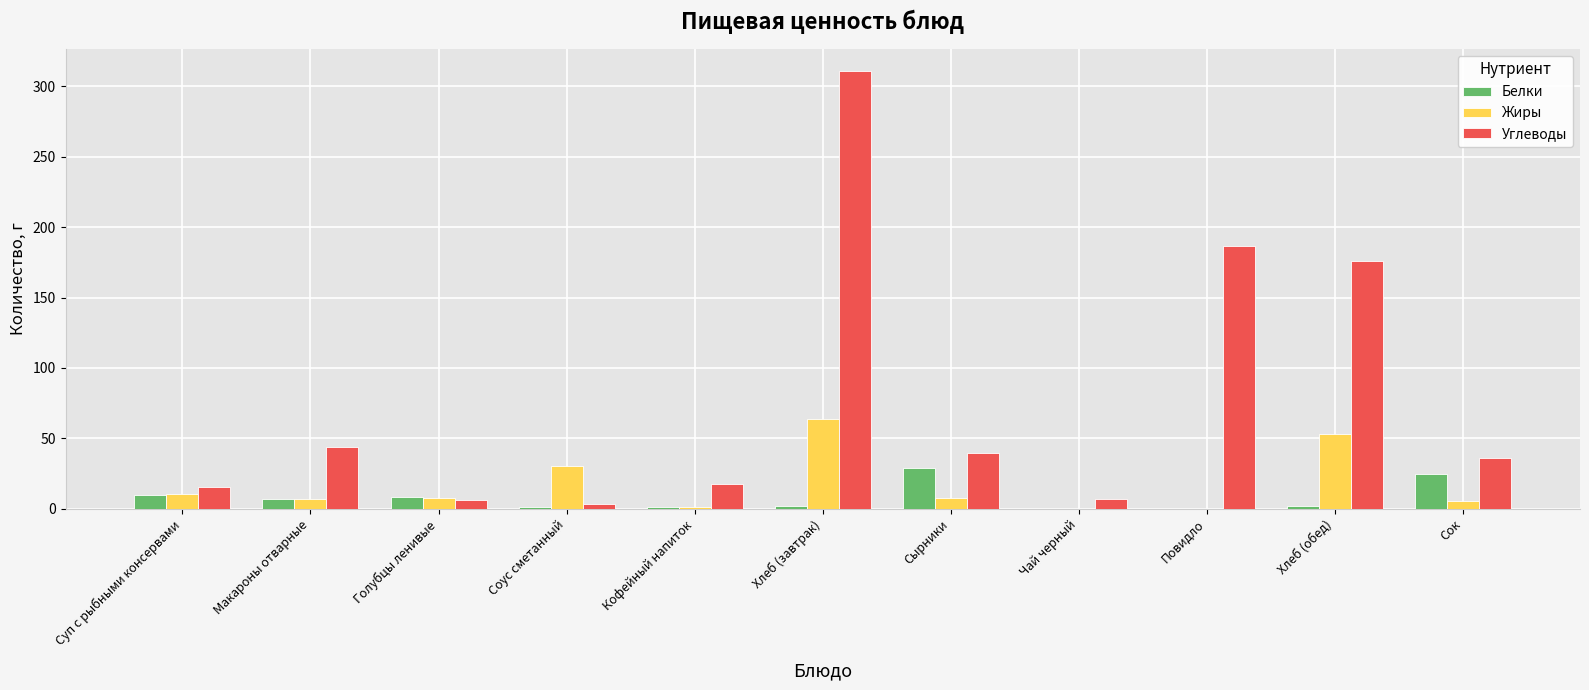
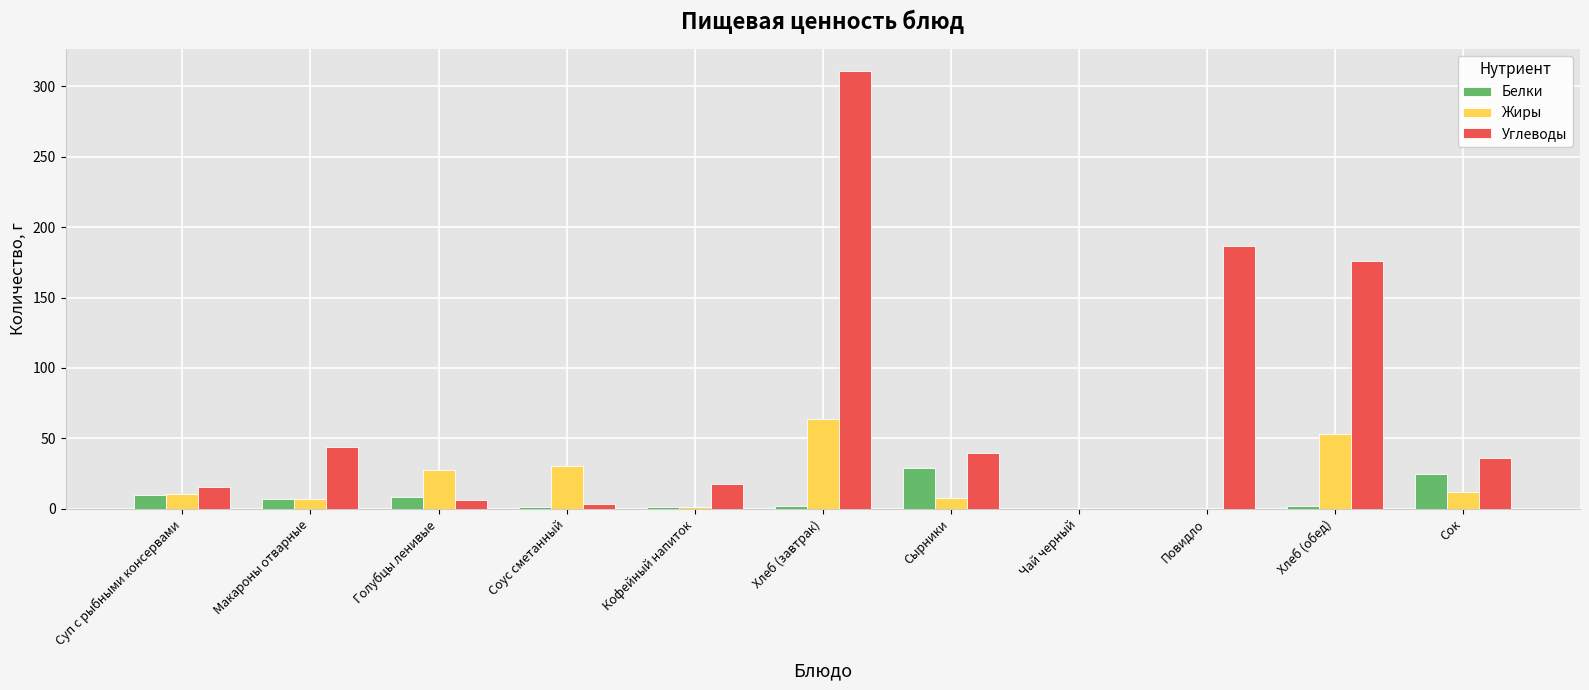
Жиры, Голубцы ленивые: 8 -> 28
Углеводы, Чай черный: 7 -> 0
Жиры, Сок: 6 -> 12
